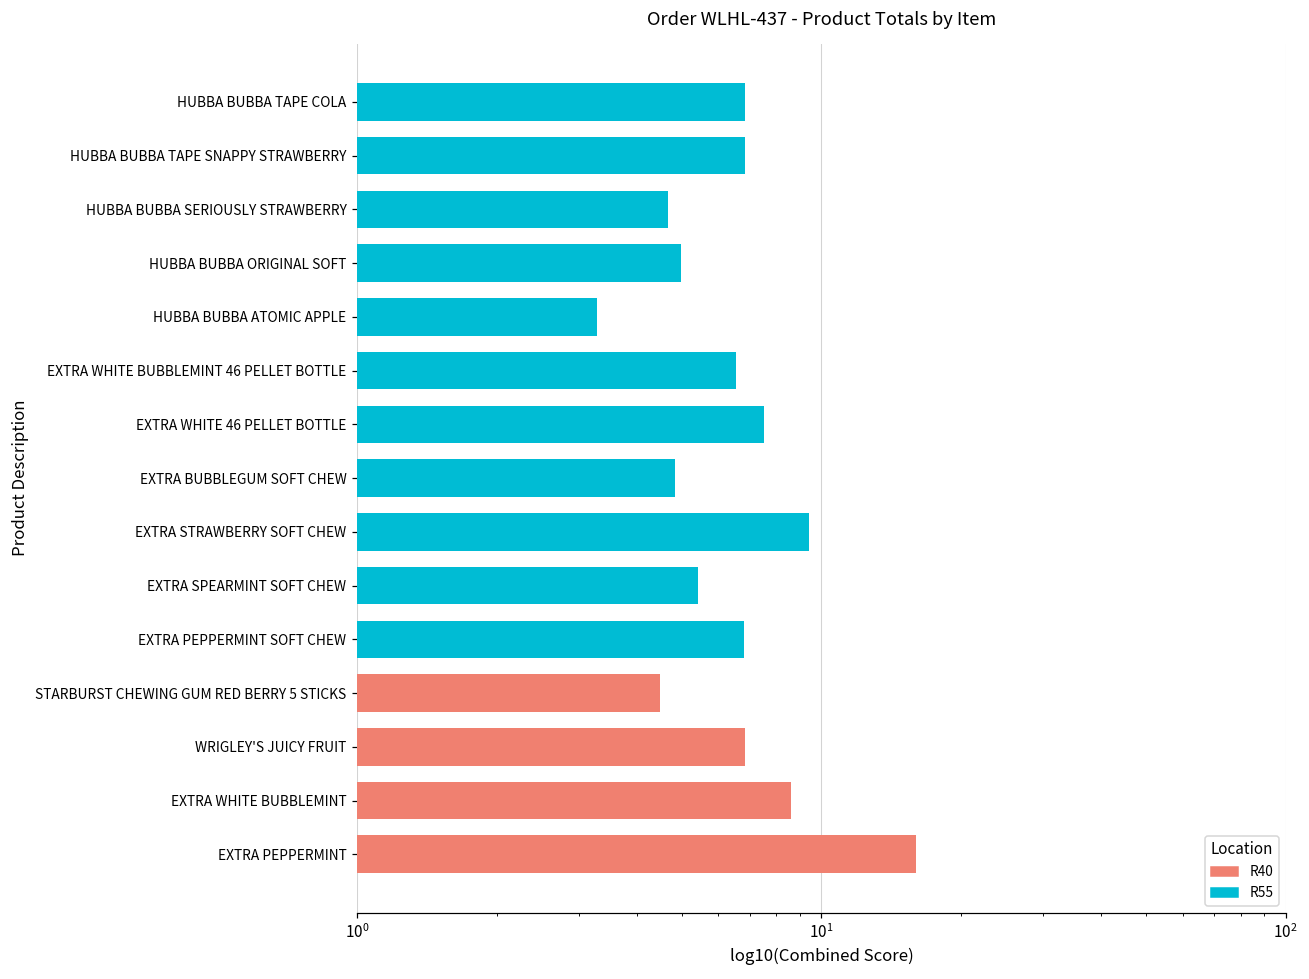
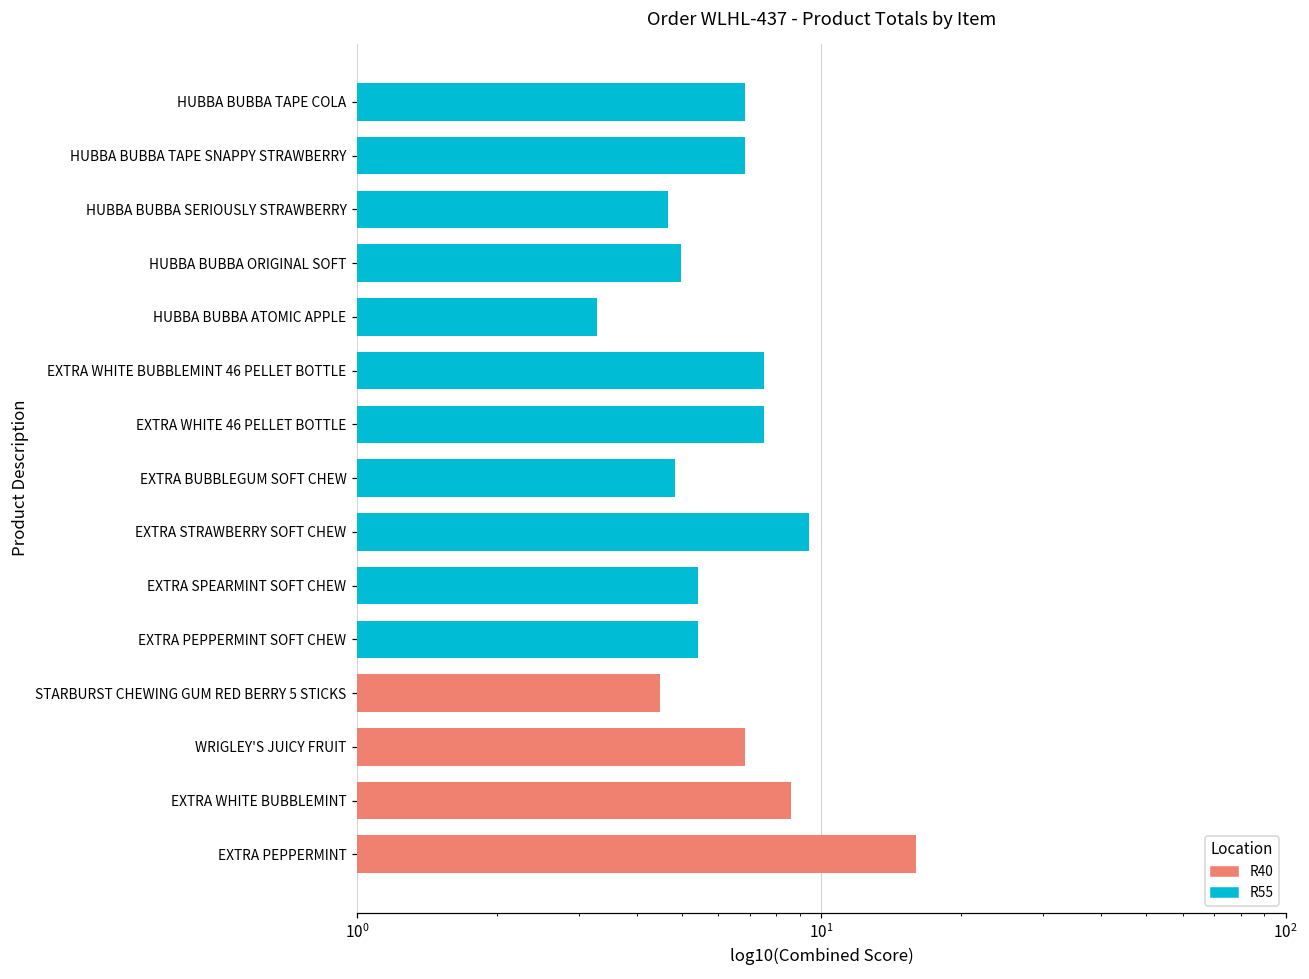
EXTRA WHITE BUBBLEMINT 46 PELLET BOTTLE: 6.6 -> 7.5
EXTRA PEPPERMINT SOFT CHEW: 6.8 -> 5.4
